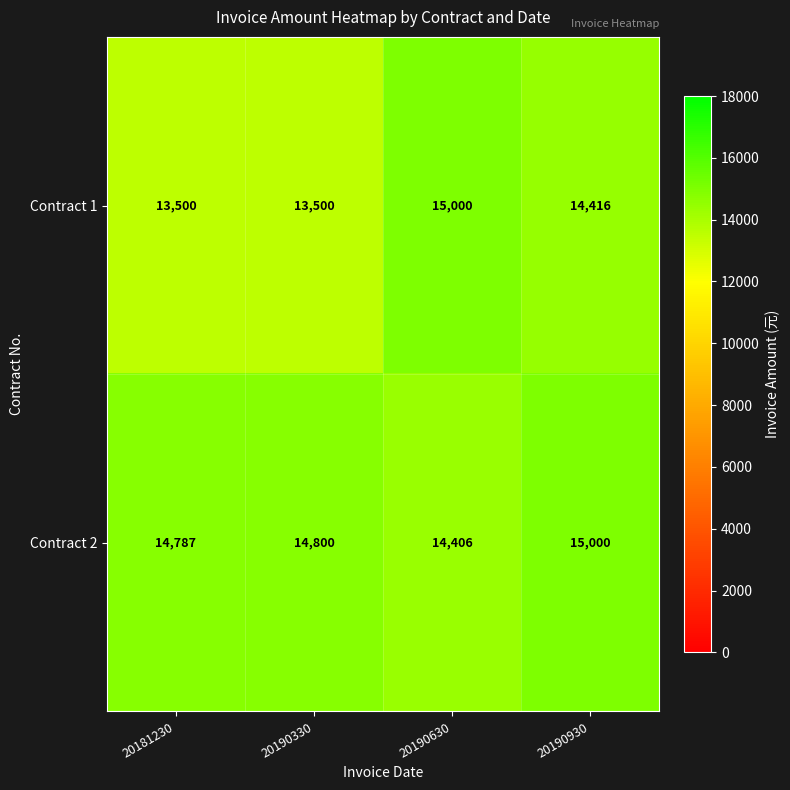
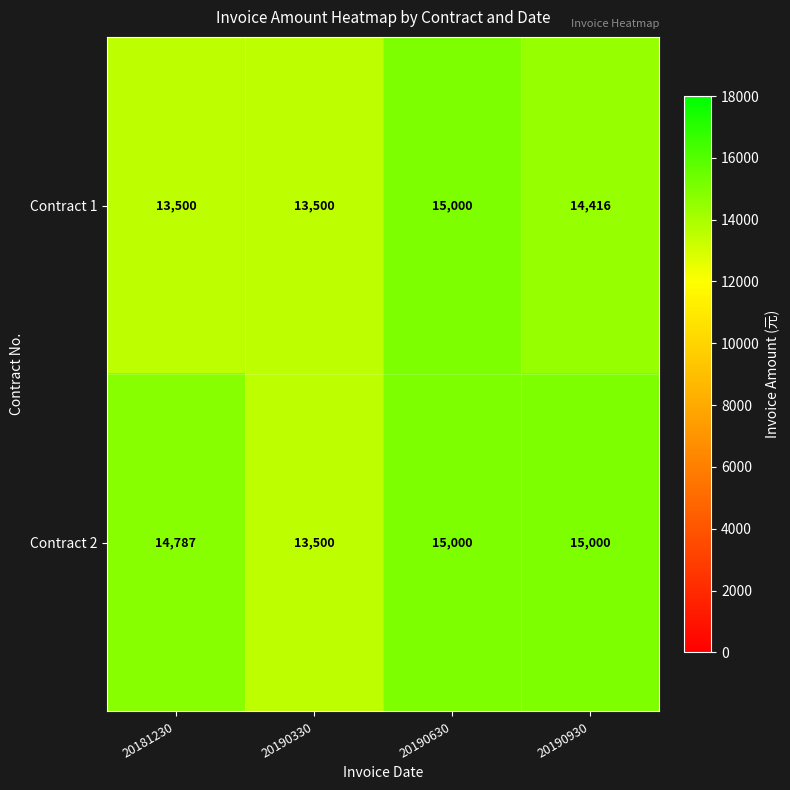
Contract 2, 20190330: 14,800 -> 13,500
Contract 2, 20190630: 14,406 -> 15,000
